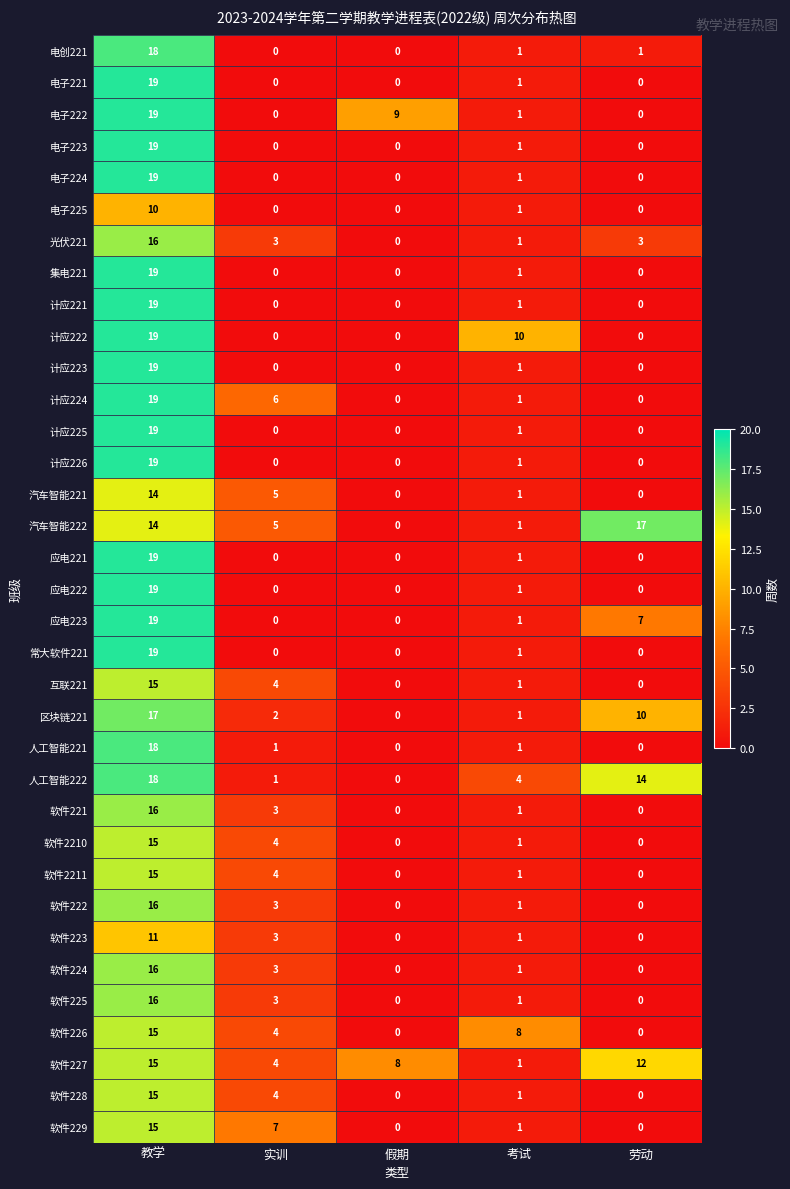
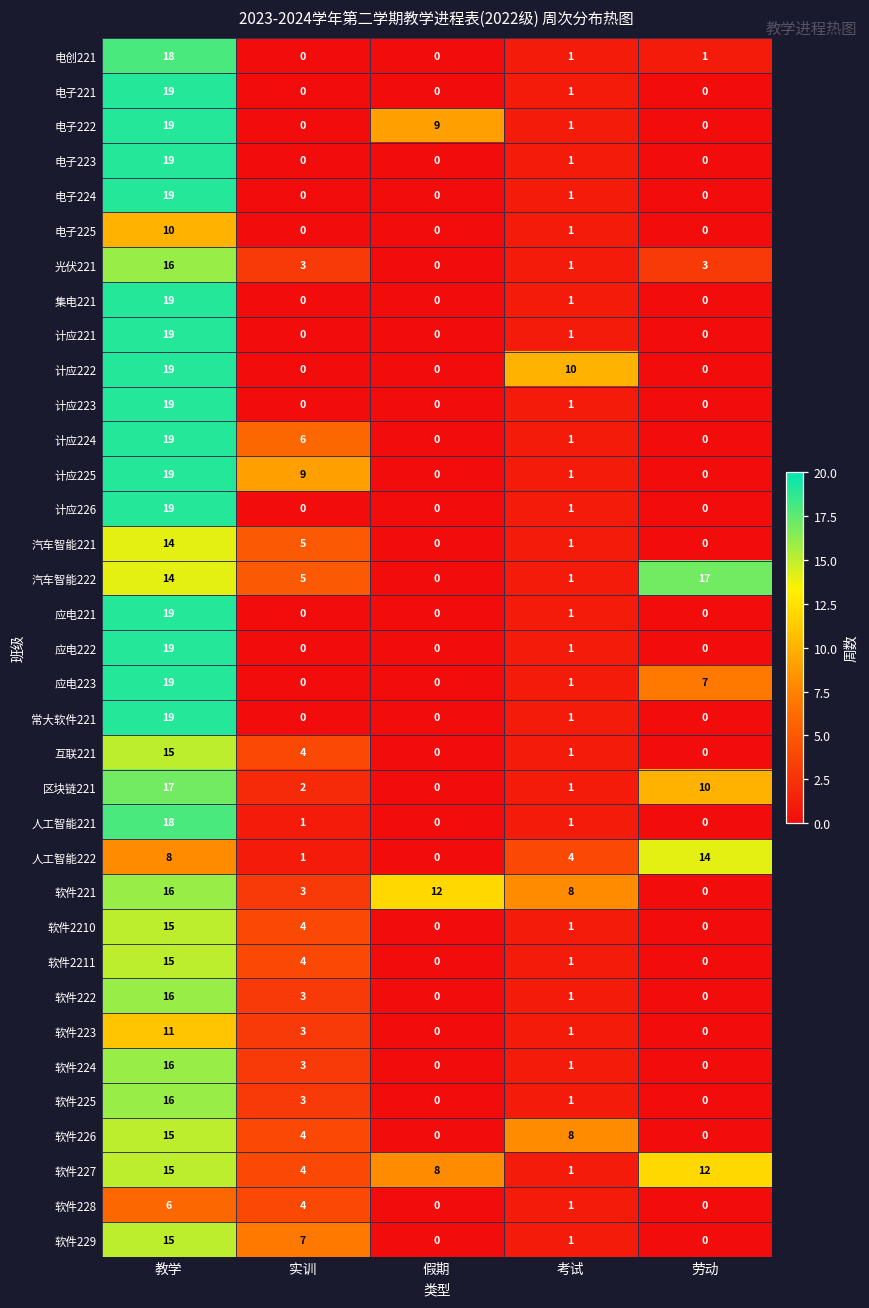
计应225, 实训: 0 -> 9
人工智能222, 教学: 18 -> 8
软件221, 假期: 0 -> 12
软件221, 考试: 1 -> 8
软件228, 教学: 15 -> 6
